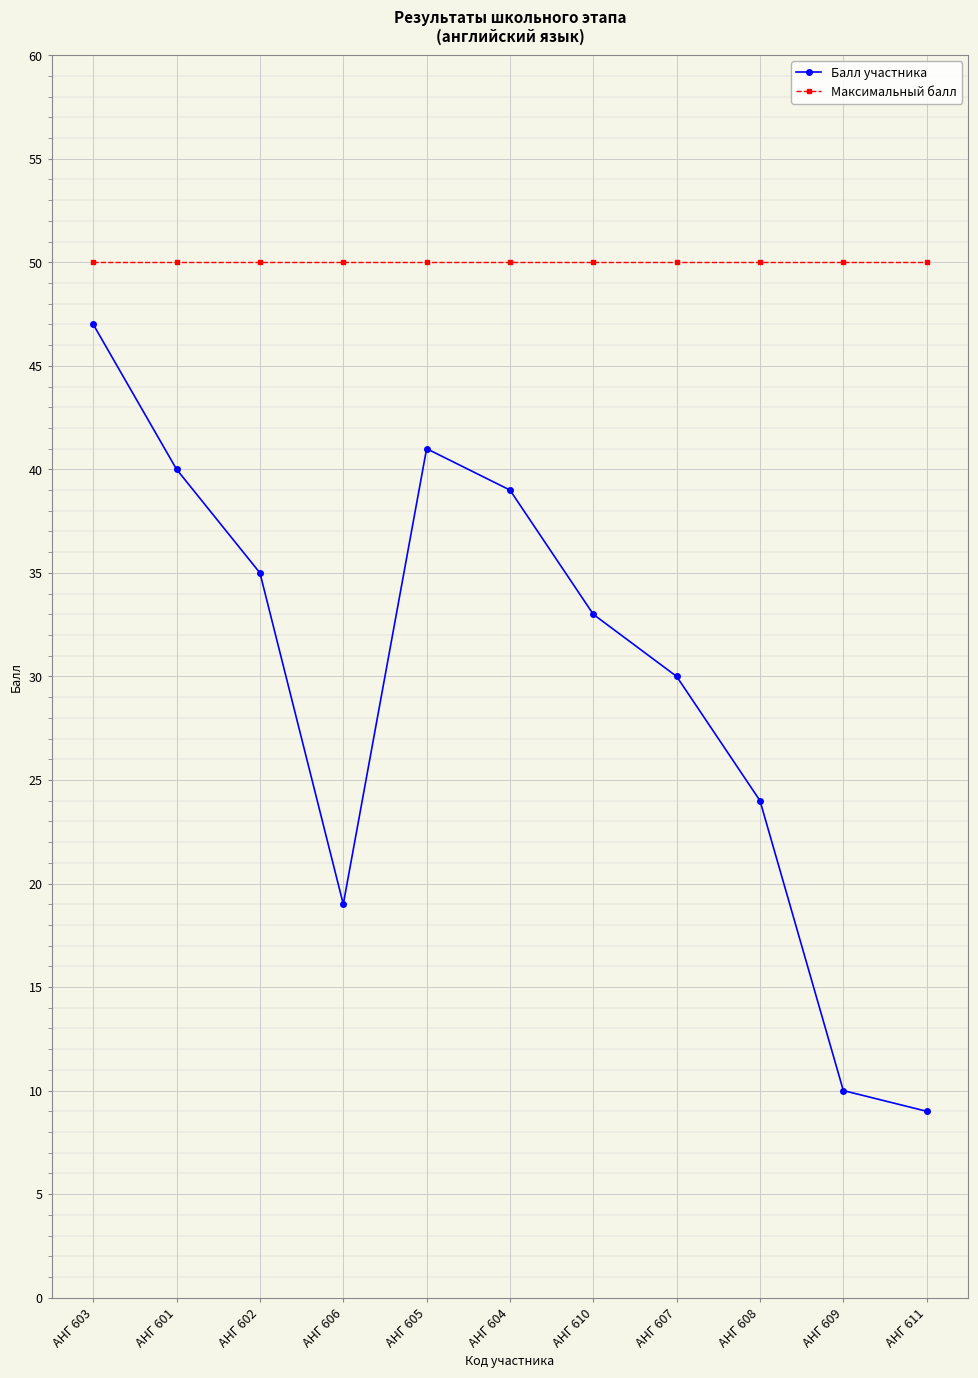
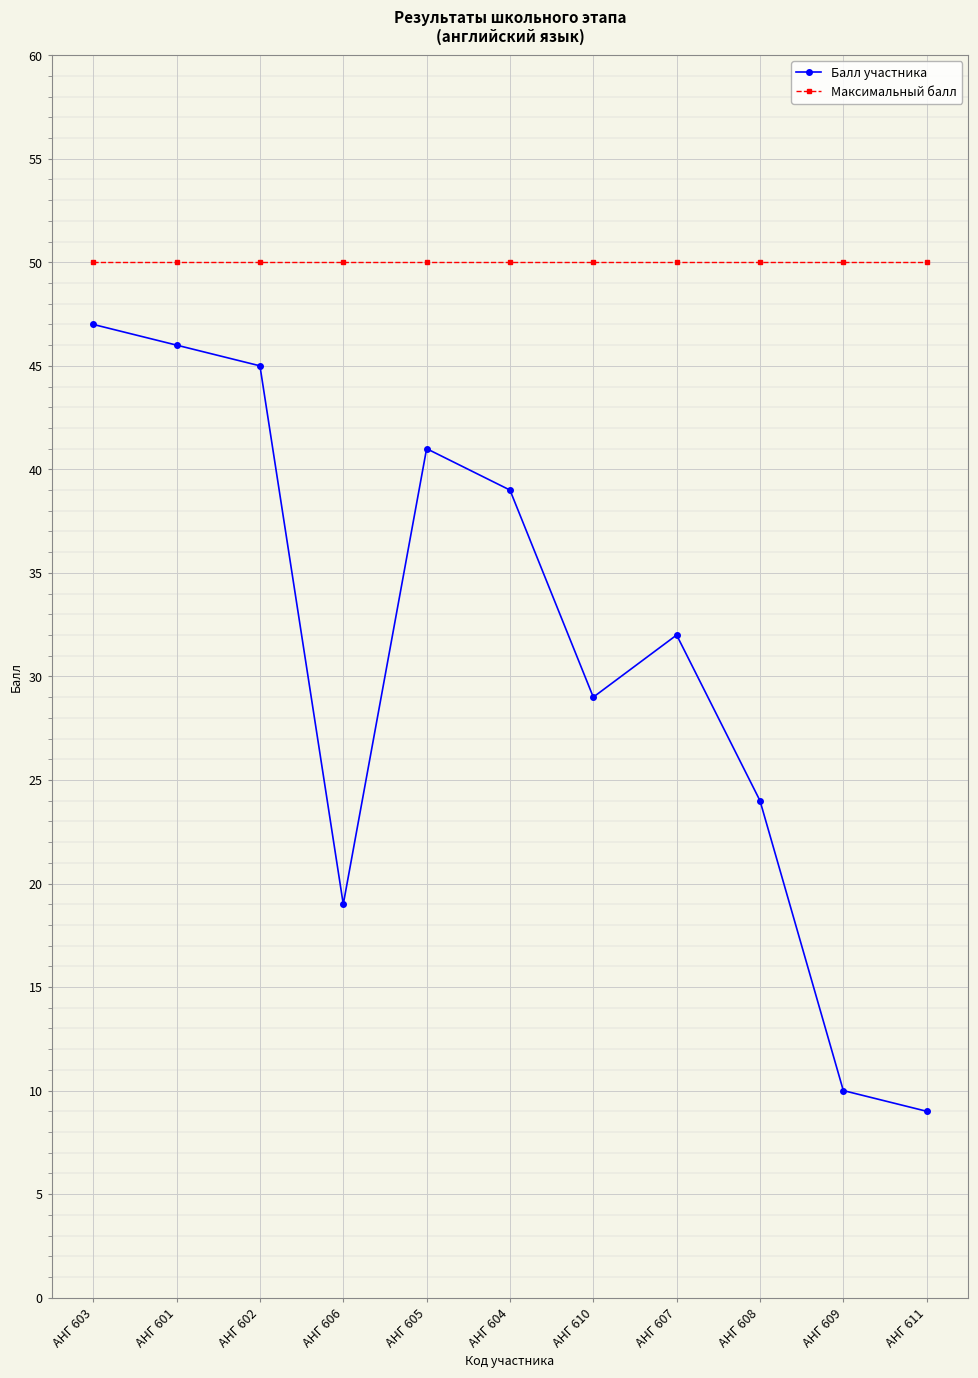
Балл участника, АНГ 601: 40 -> 46
Балл участника, АНГ 602: 35 -> 45
Балл участника, АНГ 610: 33 -> 29
Балл участника, АНГ 607: 30 -> 32
